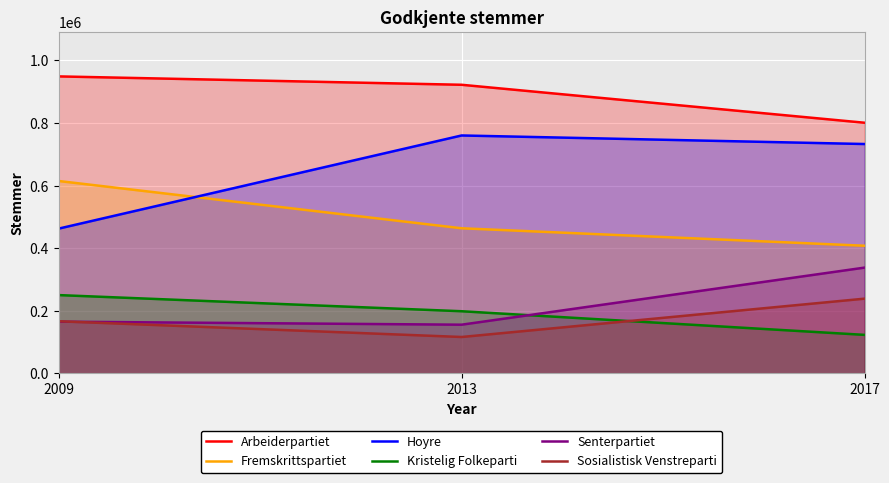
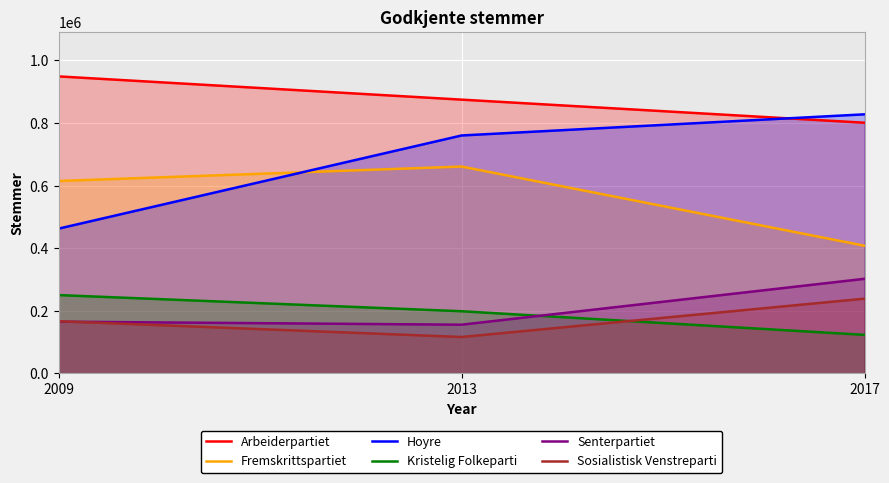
Arbeiderpartiet, 2013: 920000 -> 870000
Fremskrittspartiet, 2013: 460000 -> 660000
Hoyre, 2017: 730000 -> 830000
Senterpartiet, 2017: 340000 -> 300000
